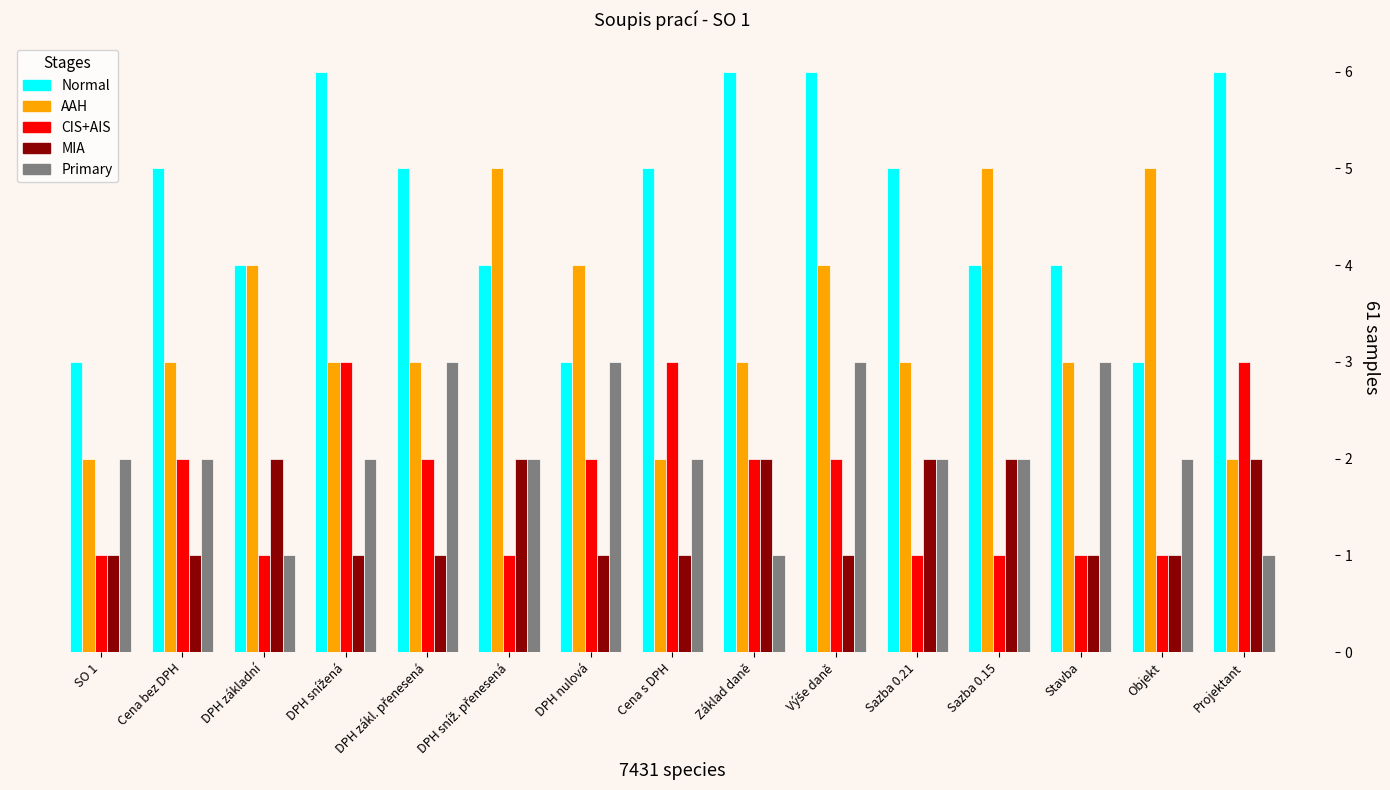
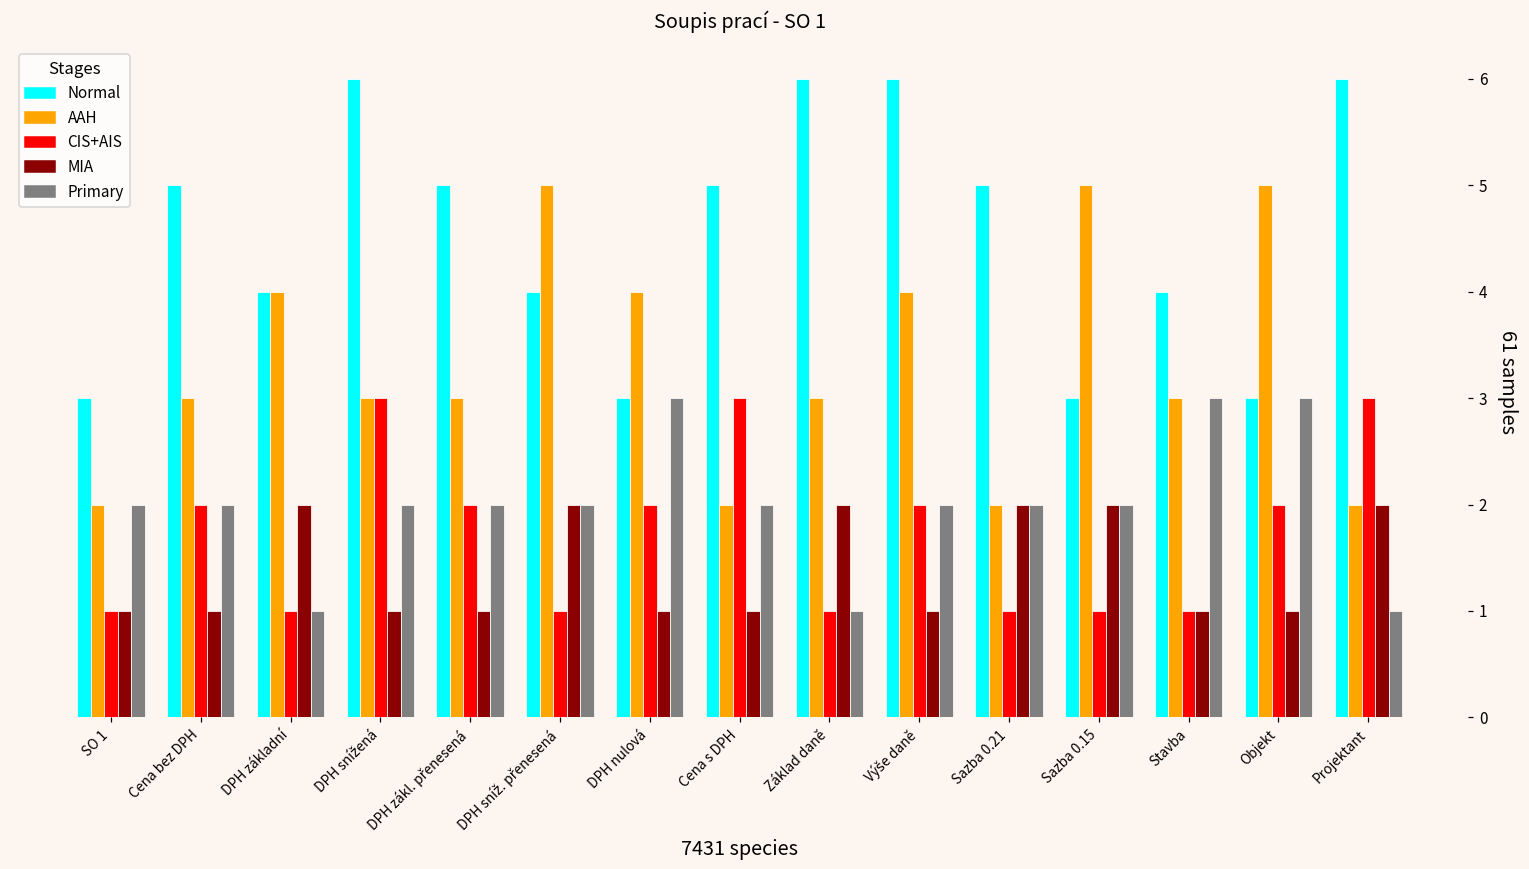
Primary, DPH zákl. přenesená: 3 -> 2
CIS+AIS, Základ daně: 2 -> 1
Primary, Výše daně: 3 -> 2
AAH, Sazba 0.21: 3 -> 2
Normal, Sazba 0.15: 4 -> 3
CIS+AIS, Objekt: 1 -> 2
Primary, Objekt: 2 -> 3
